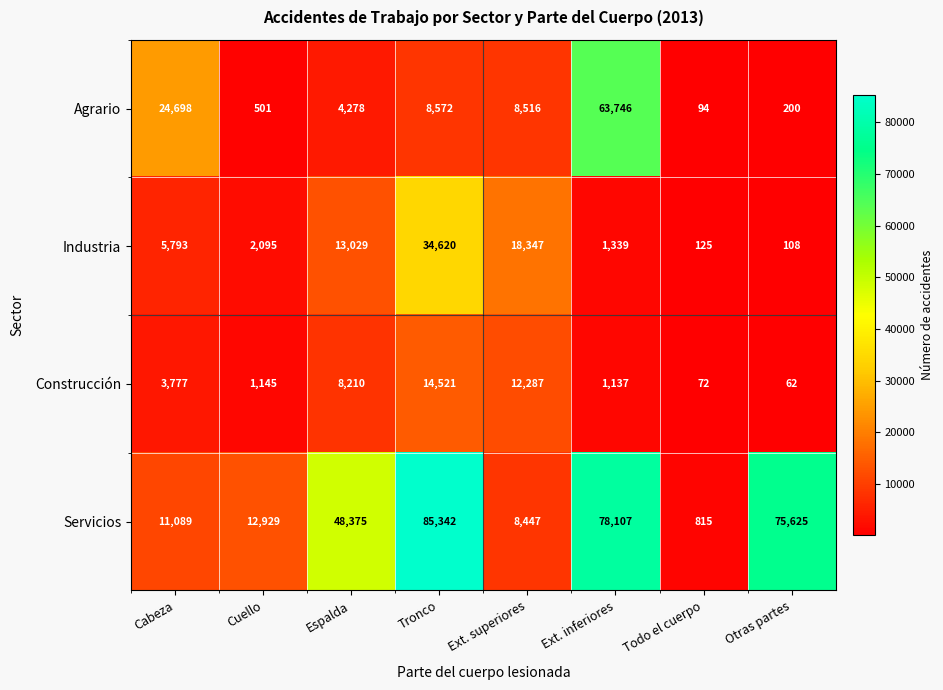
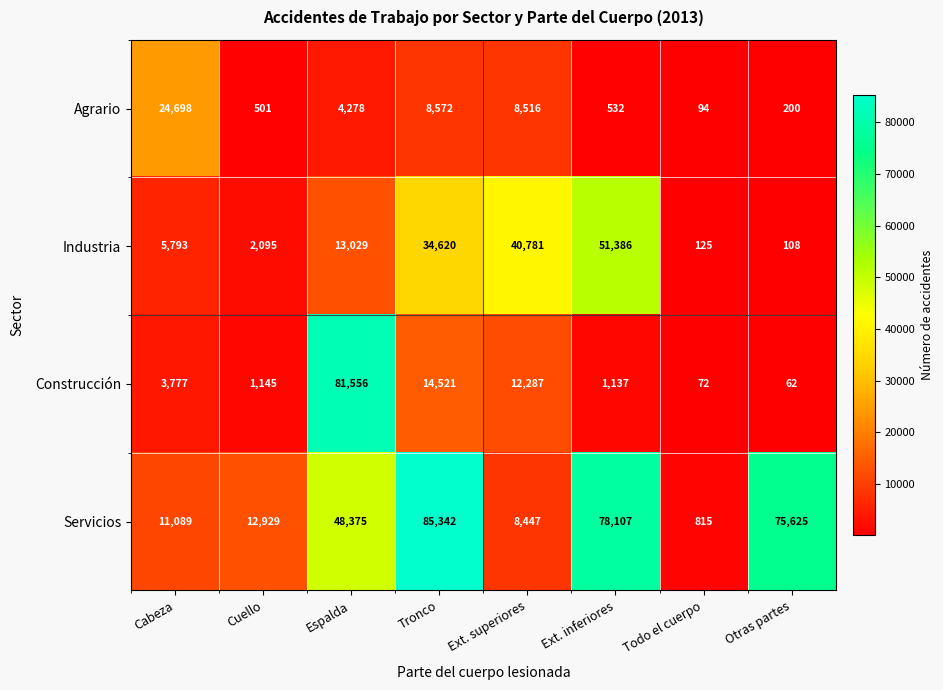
Agrario, Ext. inferiores: 63,746 -> 532
Industria, Ext. superiores: 18,347 -> 40,781
Industria, Ext. inferiores: 1,339 -> 51,386
Construcción, Espalda: 8,210 -> 81,556
